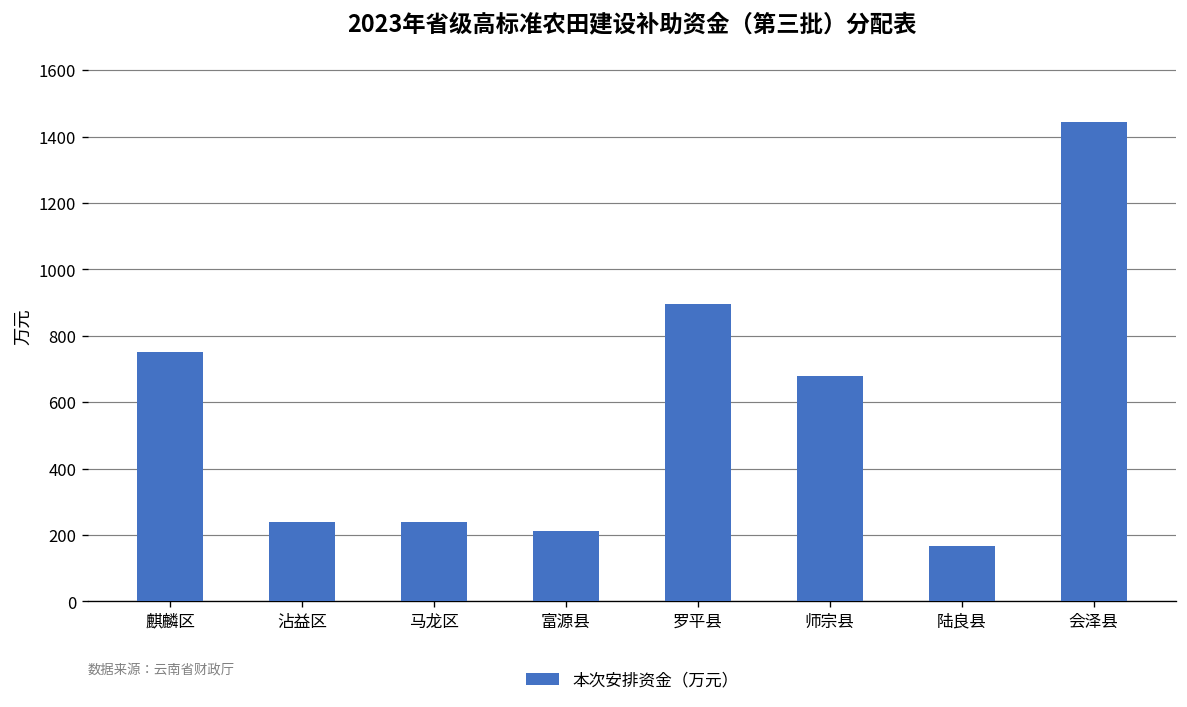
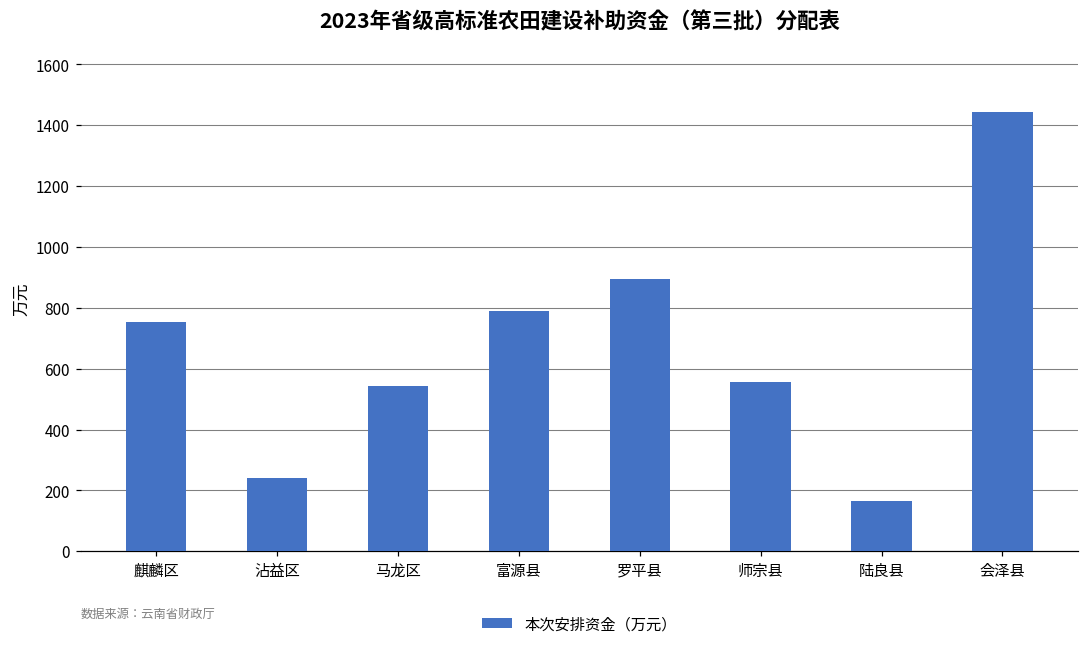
马龙区: 240 -> 540
富源县: 210 -> 790
师宗县: 680 -> 560
